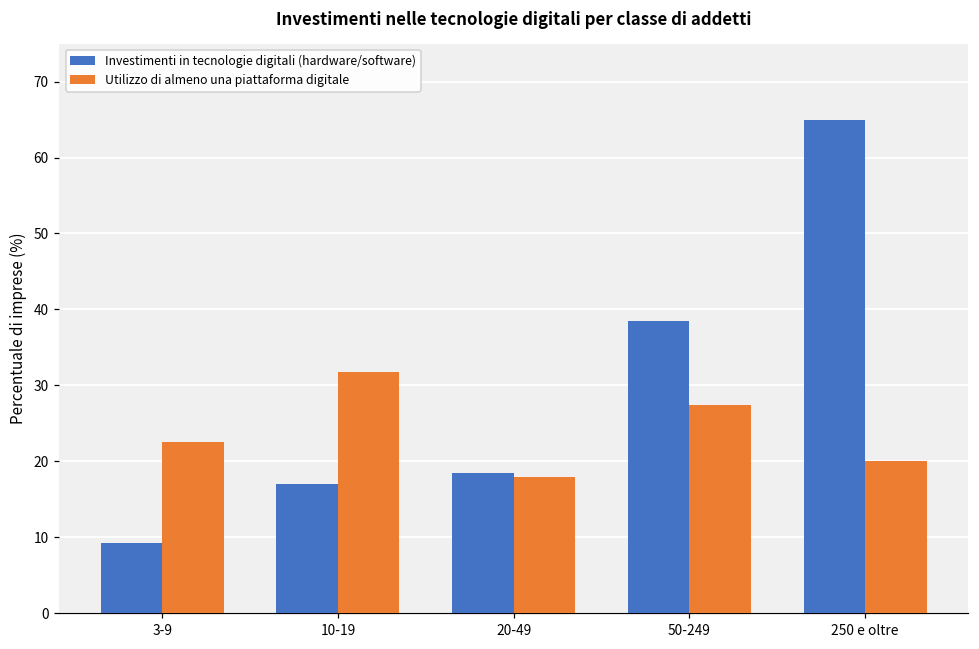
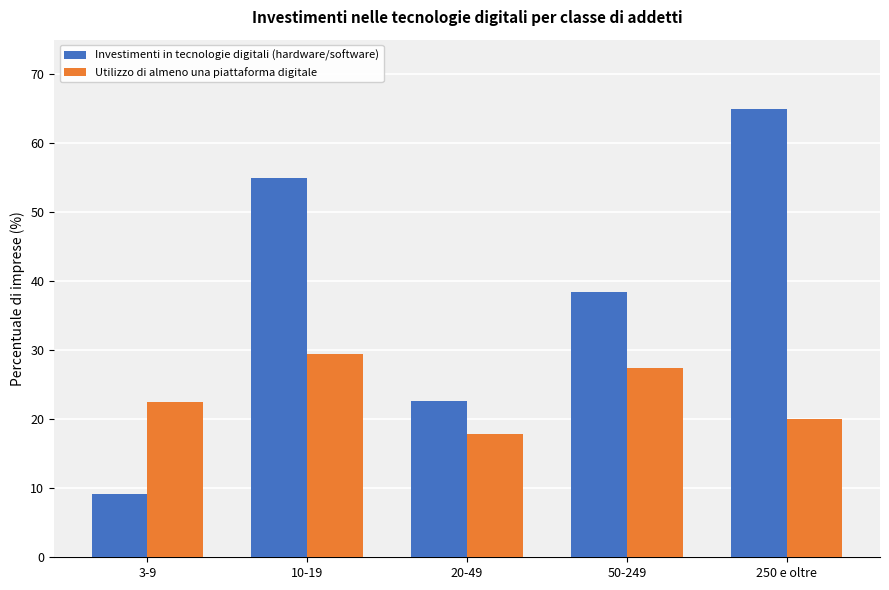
Investimenti in tecnologie digitali (hardware/software), 10-19: 17 -> 55
Utilizzo di almeno una piattaforma digitale, 10-19: 32 -> 30
Investimenti in tecnologie digitali (hardware/software), 20-49: 19 -> 23
